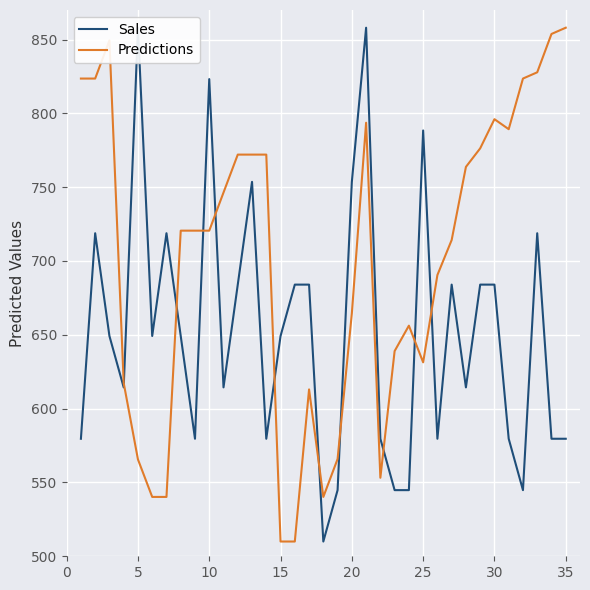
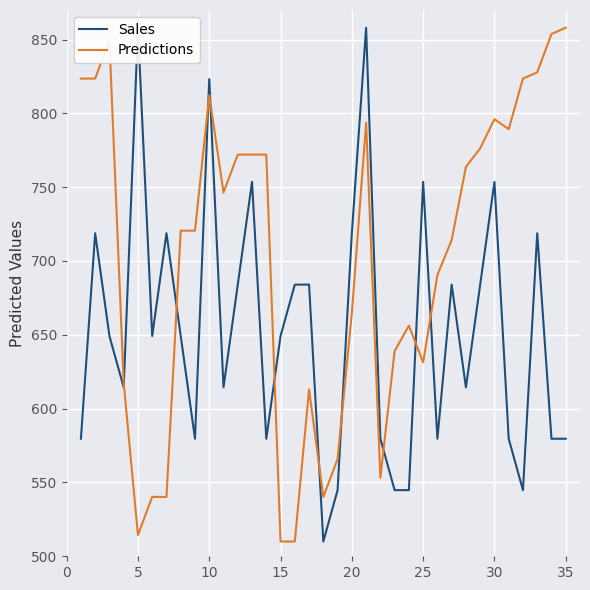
Predictions, 5: 566 -> 514
Predictions, 10: 721 -> 812
Sales, 20: 754 -> 719
Sales, 25: 788 -> 754
Sales, 30: 684 -> 754
